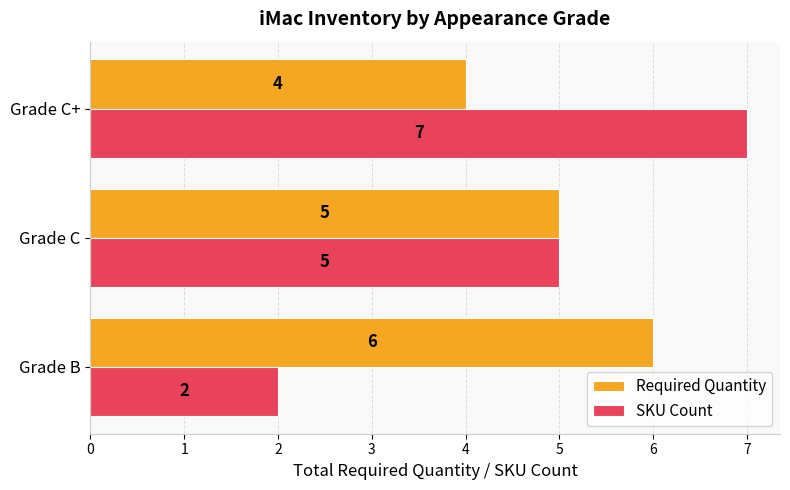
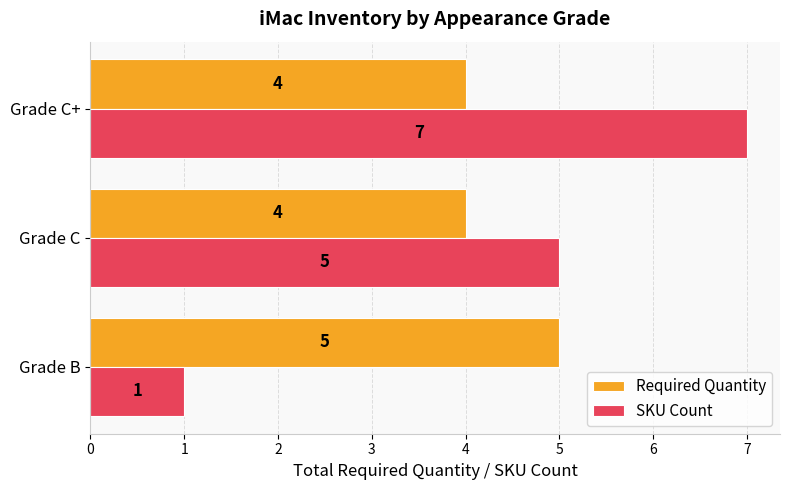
Required Quantity, Grade C: 5 -> 4
Required Quantity, Grade B: 6 -> 5
SKU Count, Grade B: 2 -> 1
